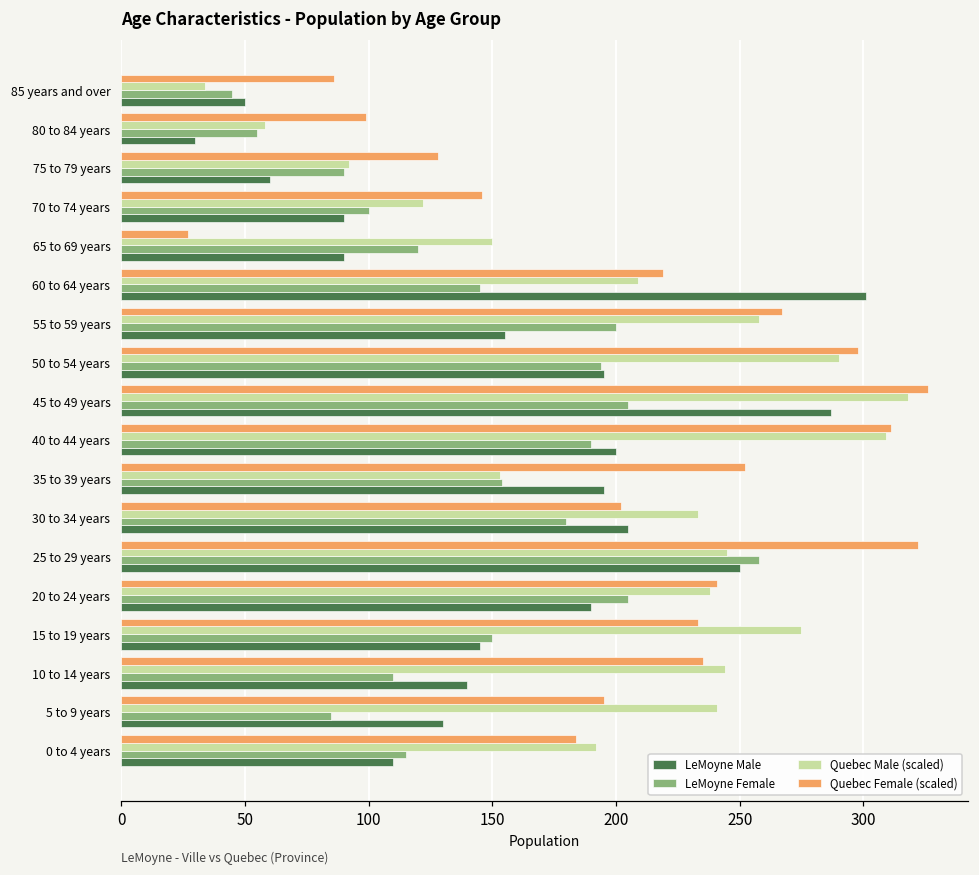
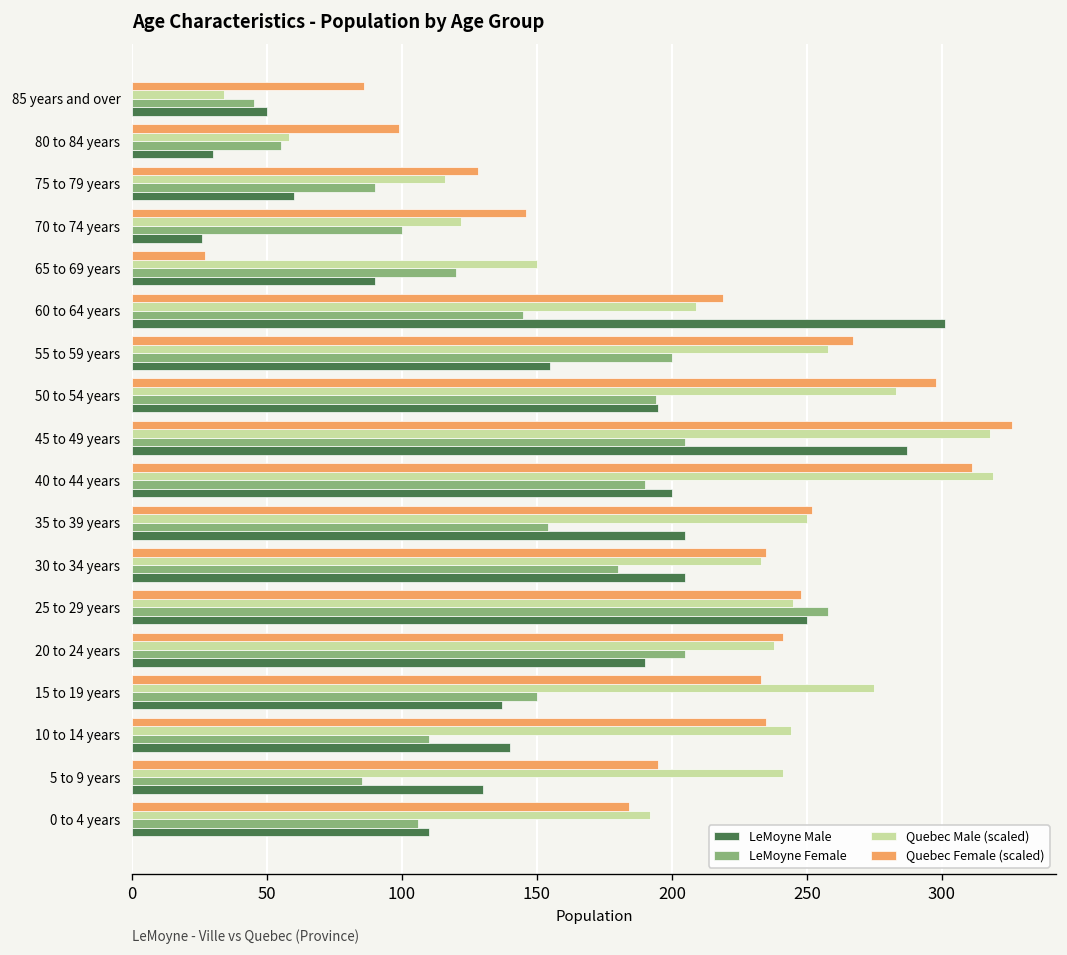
Quebec Male (scaled), 75 to 79 years: 92 -> 116
LeMoyne Male, 70 to 74 years: 90 -> 26
Quebec Male (scaled), 50 to 54 years: 290 -> 283
Quebec Male (scaled), 40 to 44 years: 309 -> 319
Quebec Male (scaled), 35 to 39 years: 153 -> 250
LeMoyne Male, 35 to 39 years: 195 -> 205
Quebec Female (scaled), 30 to 34 years: 202 -> 235
Quebec Female (scaled), 25 to 29 years: 322 -> 248
LeMoyne Male, 15 to 19 years: 145 -> 137
LeMoyne Female, 0 to 4 years: 115 -> 106
